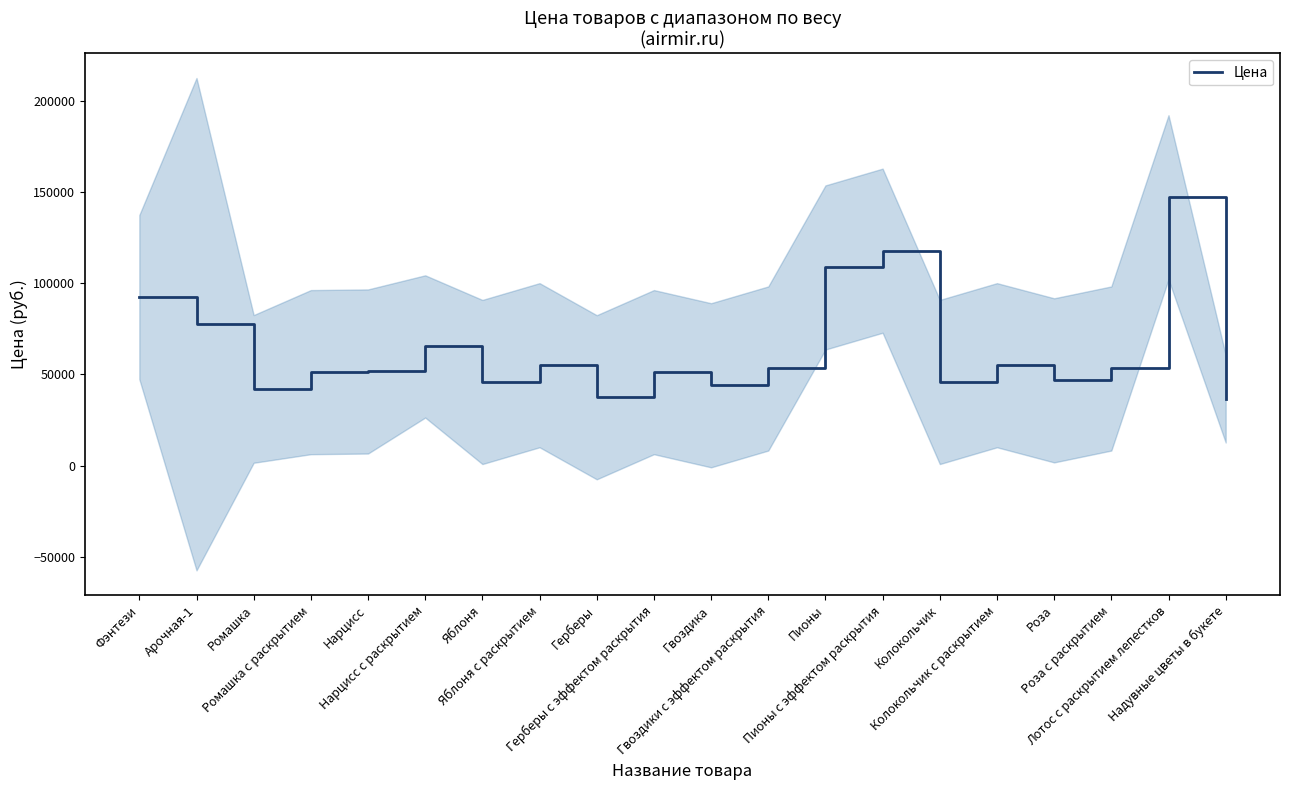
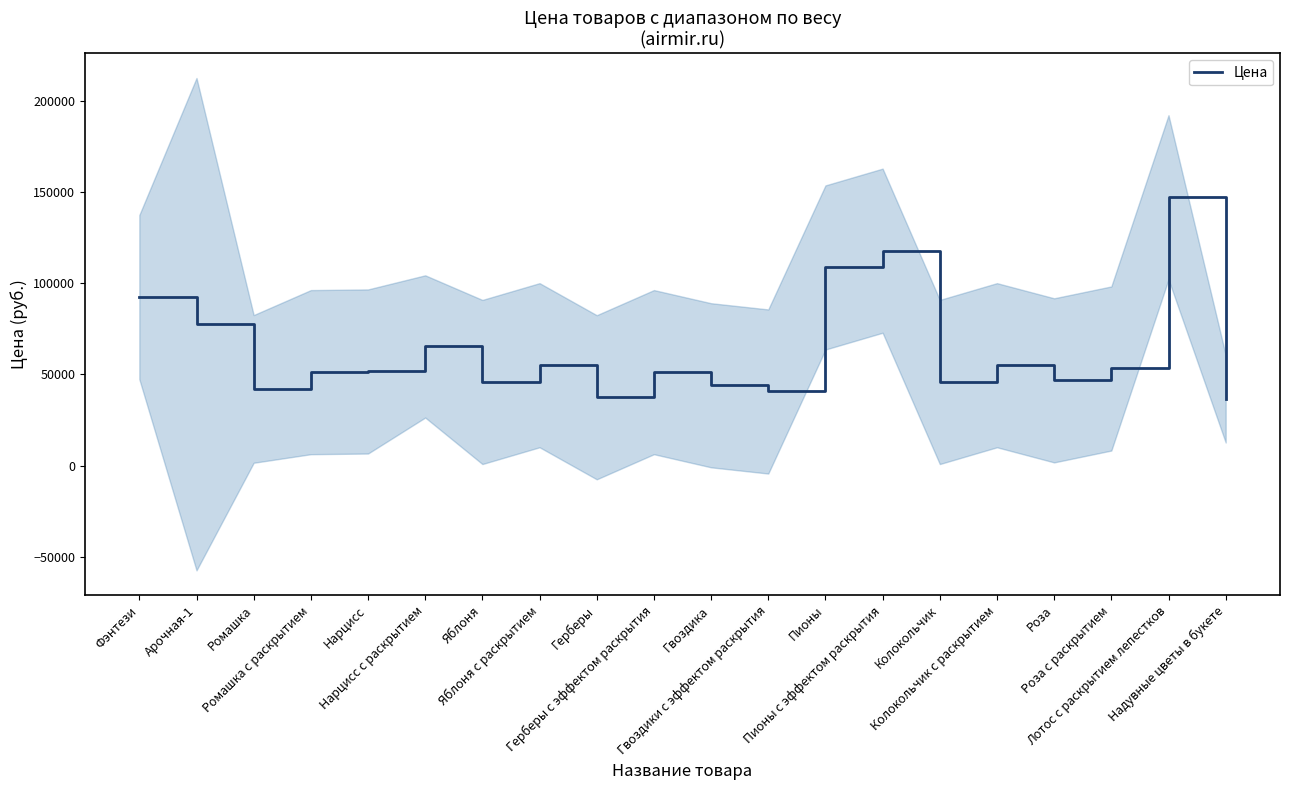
Цена, Гвоздики с эффектом раскрытия: 53000 -> 41000
